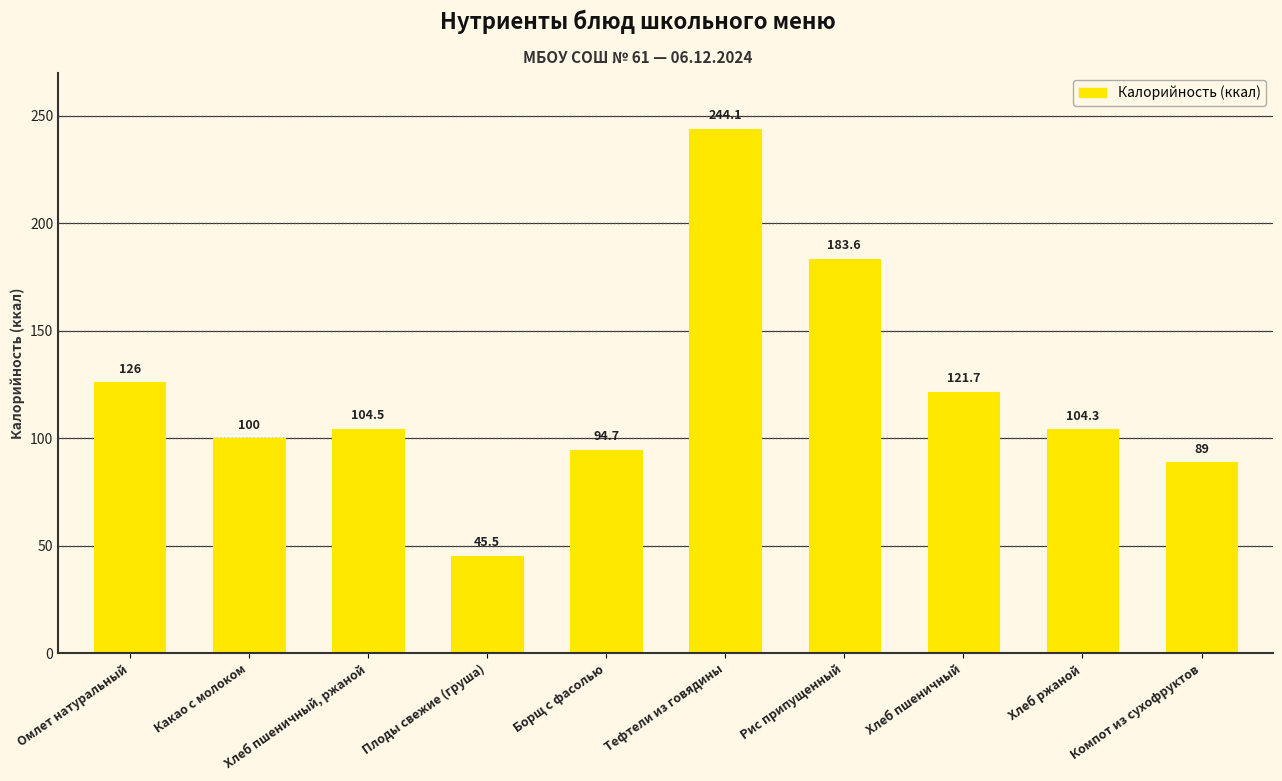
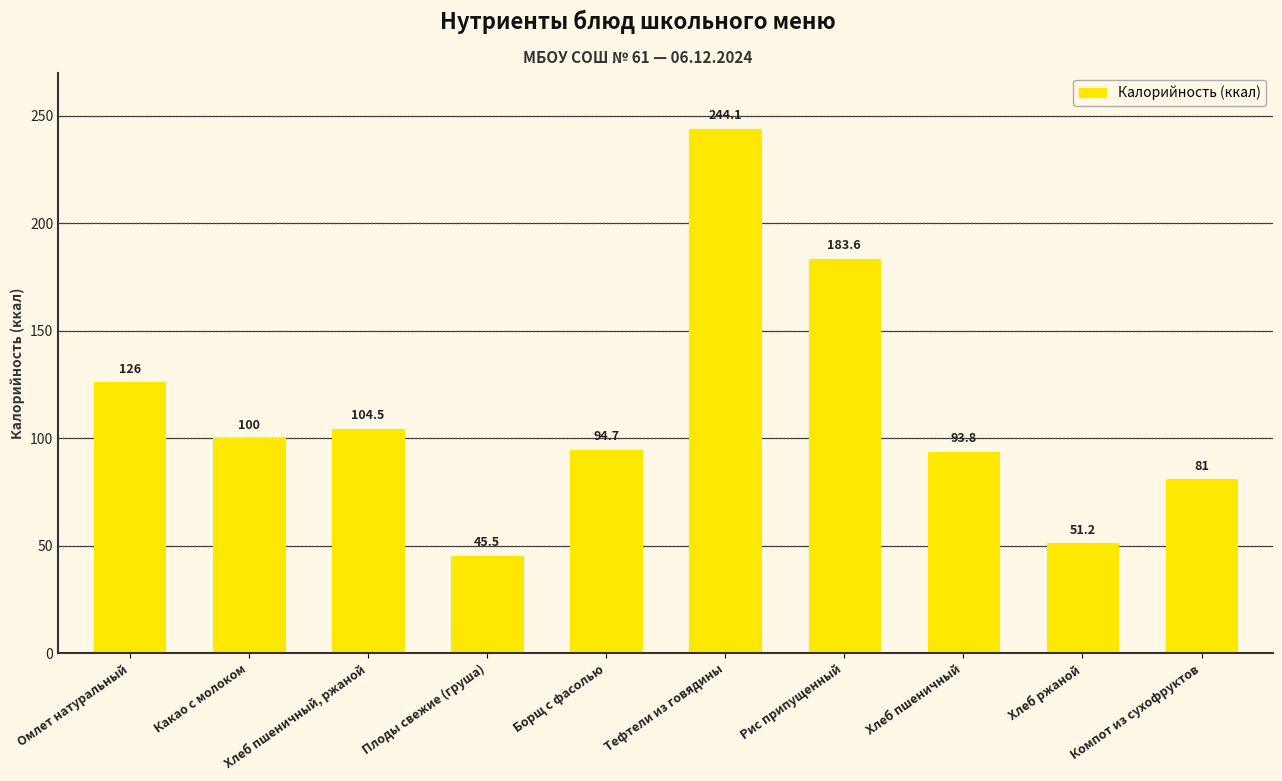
Хлеб пшеничный: 121.7 -> 93.8
Хлеб ржаной: 104.3 -> 51.2
Компот из сухофруктов: 89 -> 81
